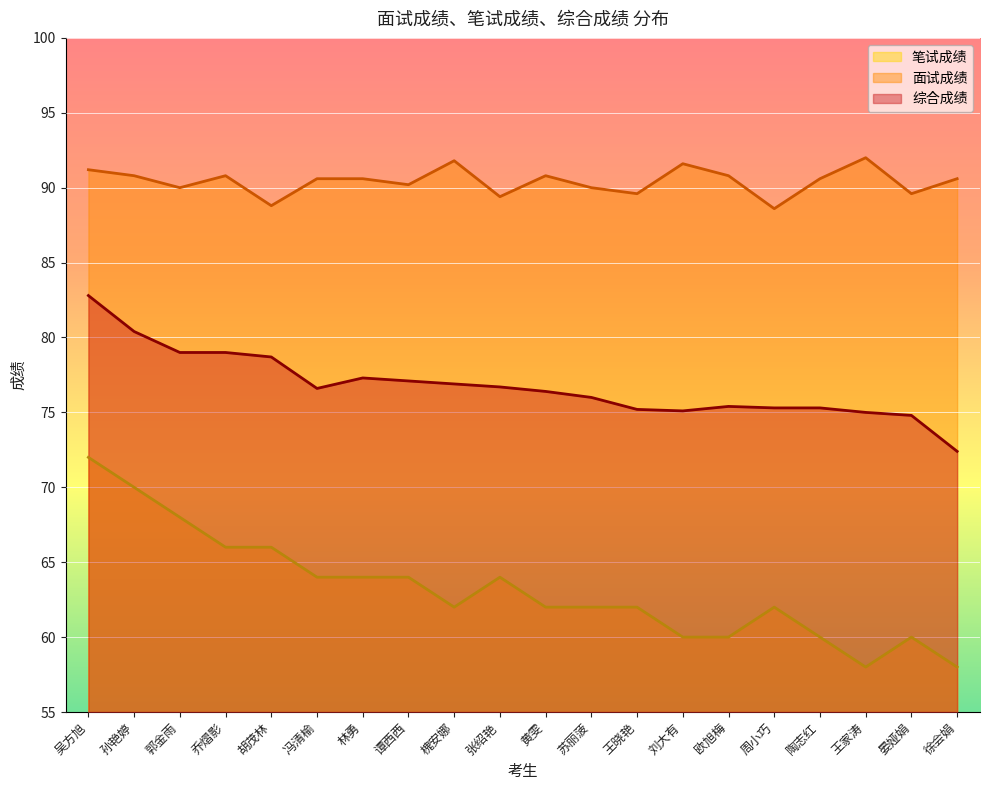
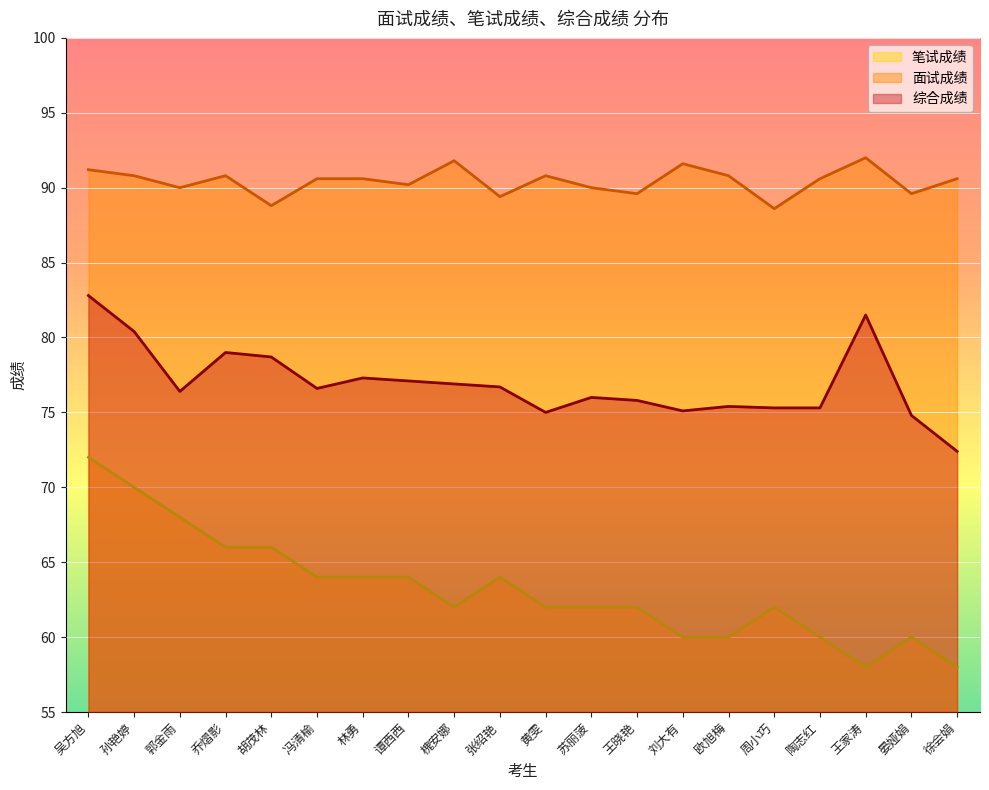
综合成绩, 郭金雨: 79.0 -> 76.4
综合成绩, 黄雯: 76.4 -> 75.0
综合成绩, 王晓艳: 75.2 -> 75.8
综合成绩, 王家涛: 75.0 -> 81.5
